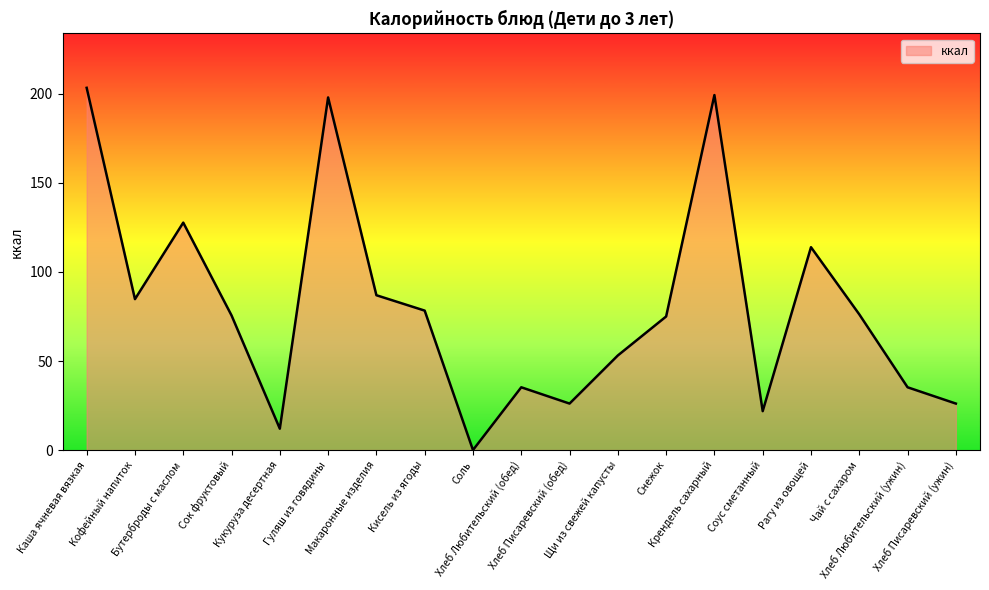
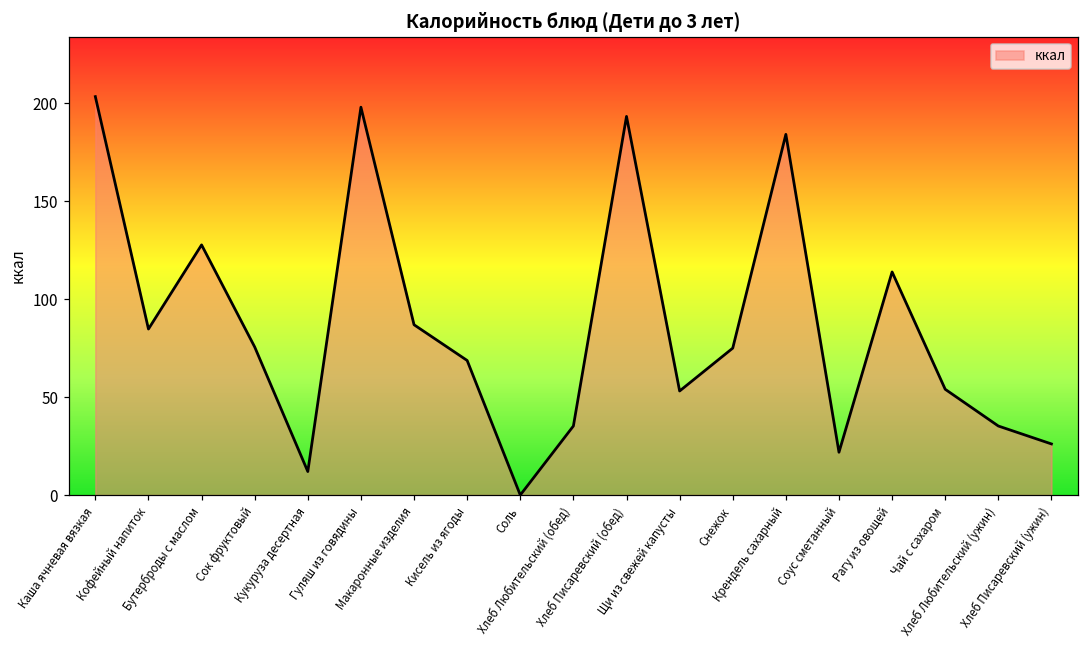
Кисель из ягоды: 78 -> 69
Хлеб Писаревский (обед): 26 -> 193
Крендель сахарный: 199 -> 184
Чай с сахаром: 76 -> 54
